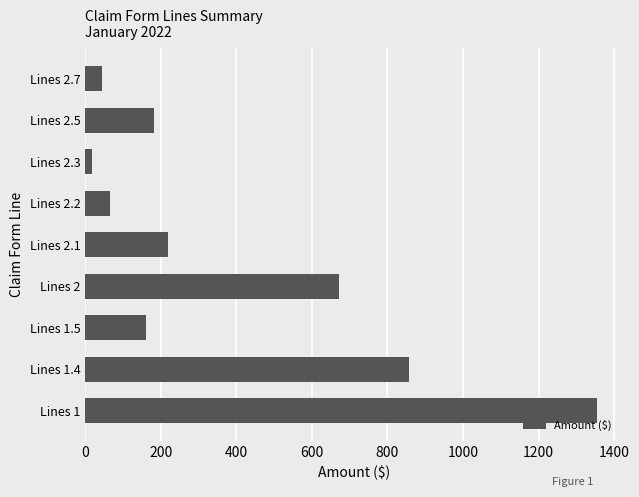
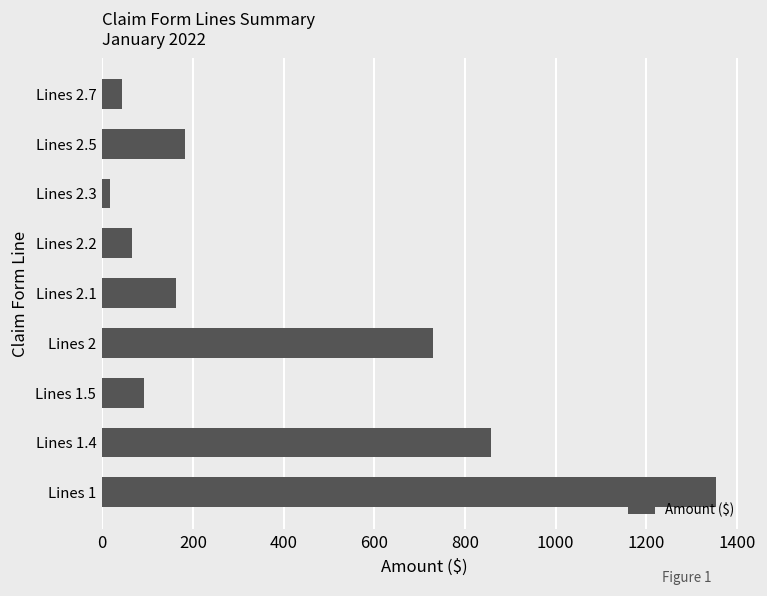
Lines 2.1: 220 -> 160
Lines 2: 670 -> 730
Lines 1.5: 160 -> 90
